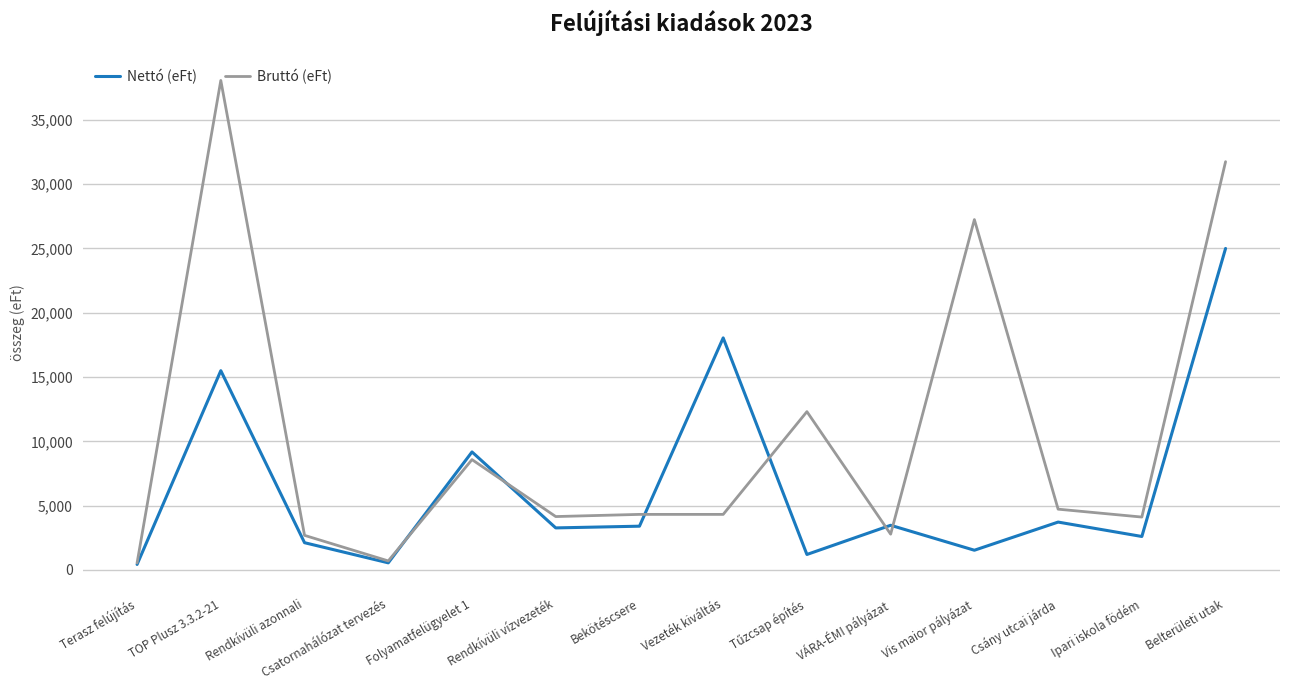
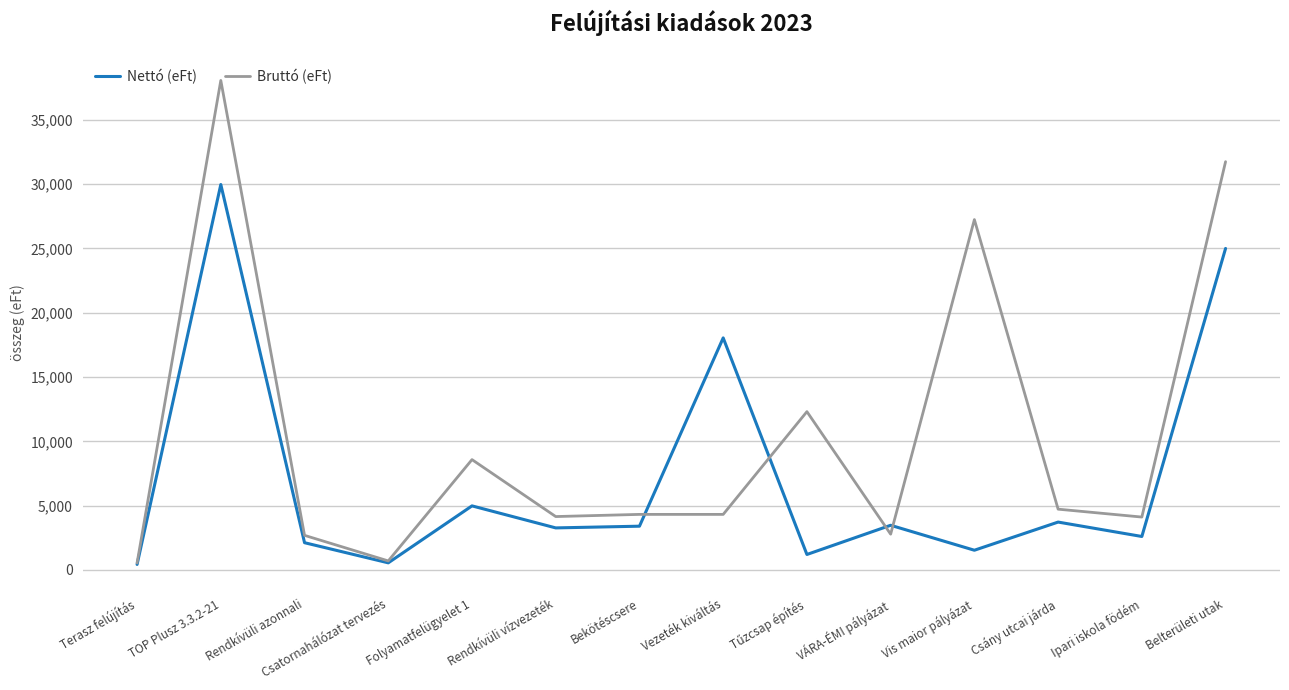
Nettó (eFt), TOP Plusz 3.3.2-21: 15,500 -> 30,000
Nettó (eFt), Folyamatfelügyelet 1: 9,200 -> 5,000
